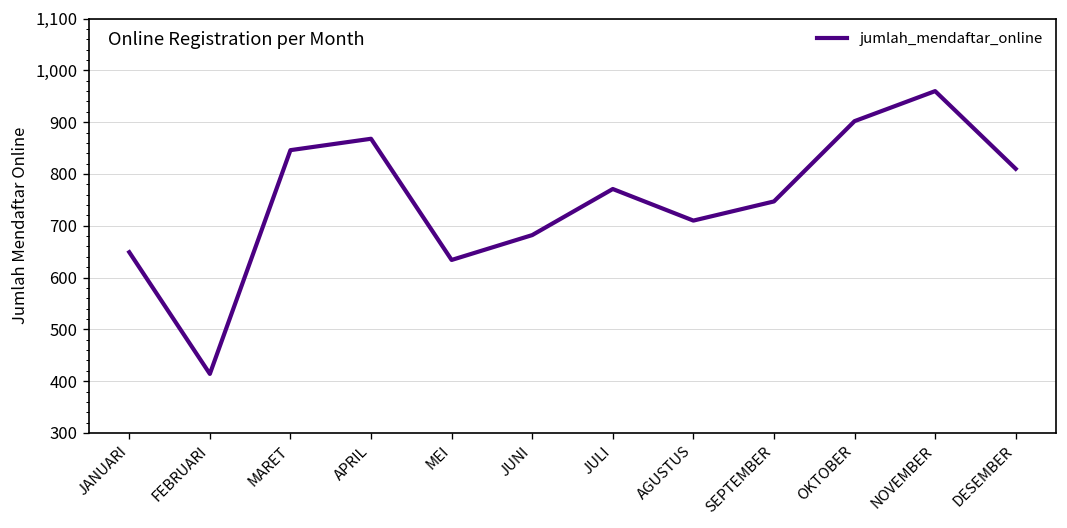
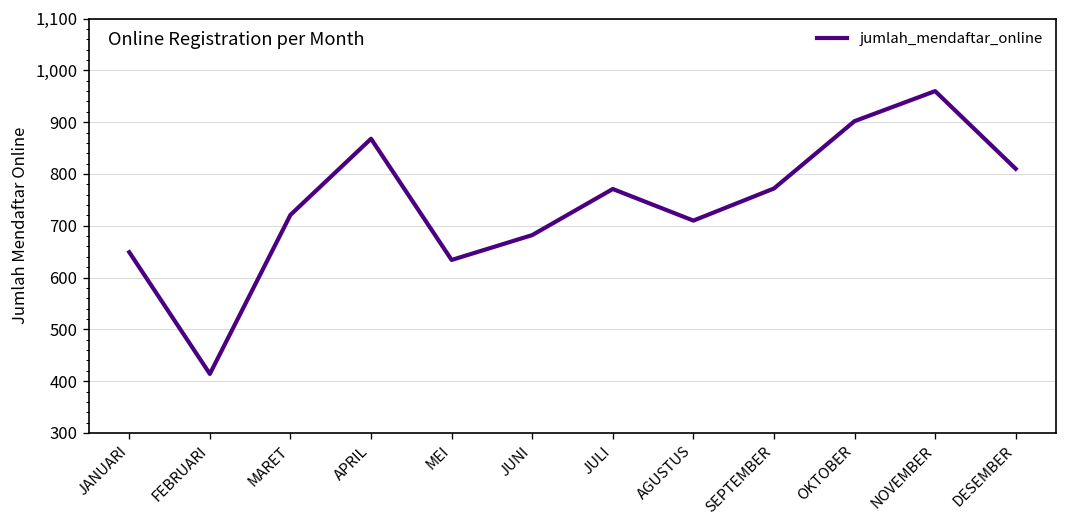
MARET: 850 -> 720
SEPTEMBER: 750 -> 770
